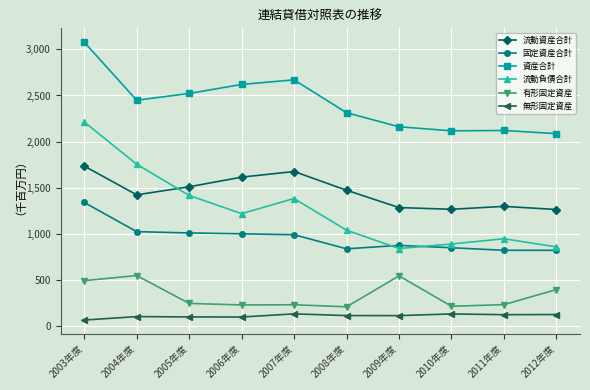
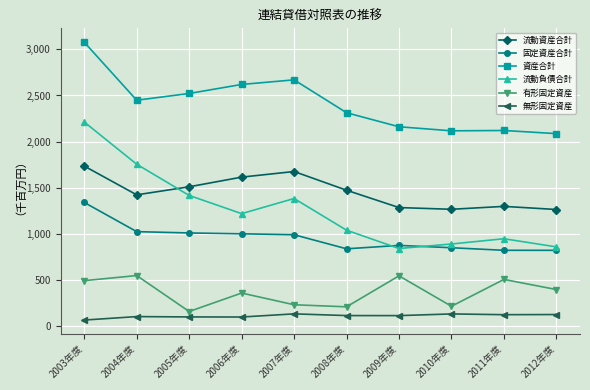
有形固定資産, 2005年度: 250 -> 160
有形固定資産, 2006年度: 200 -> 400
有形固定資産, 2011年度: 200 -> 500
